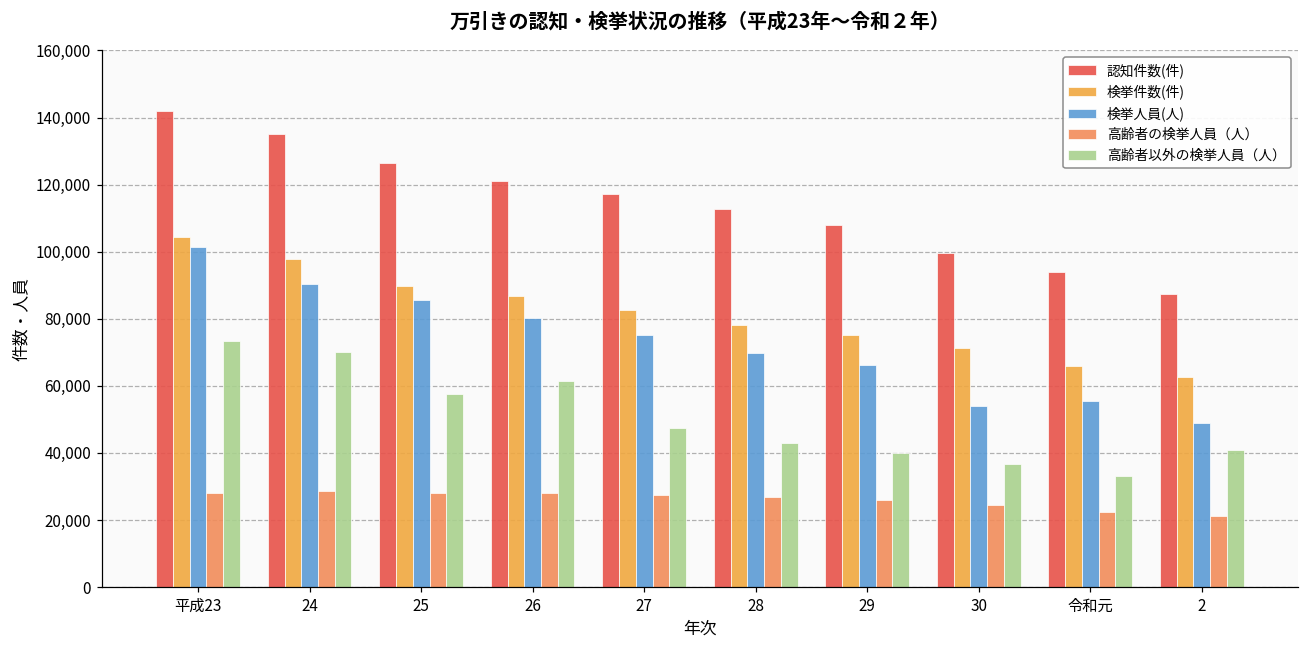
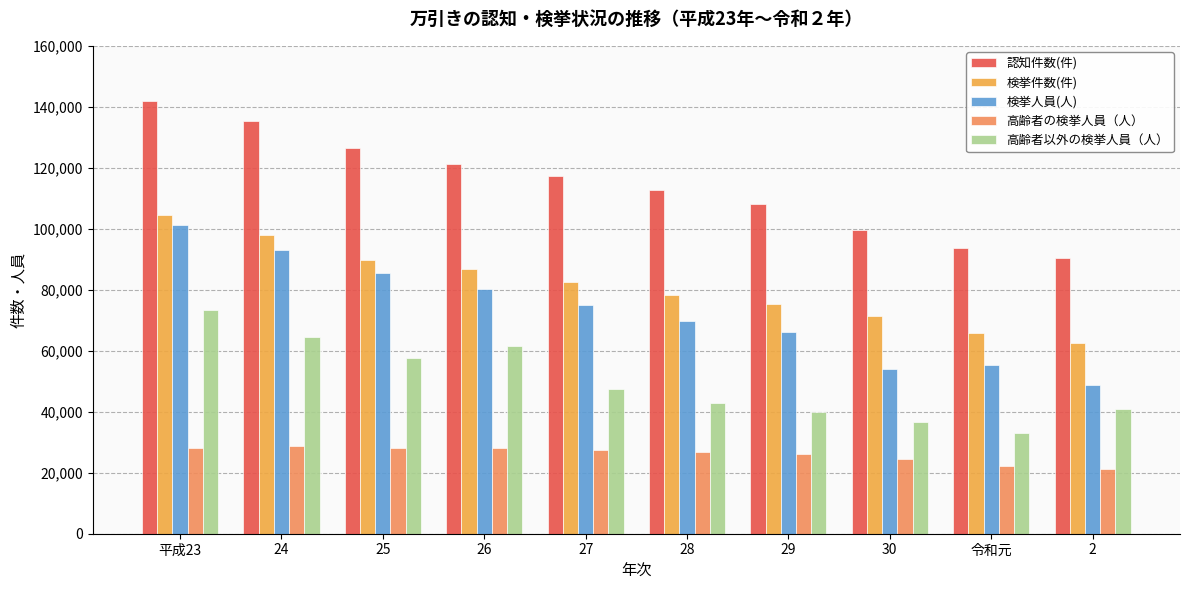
検挙人員(人), 24: 90,000 -> 93,000
高齢者以外の検挙人員（人）, 24: 70,000 -> 64,000
認知件数(件), 2: 87,000 -> 90,000
